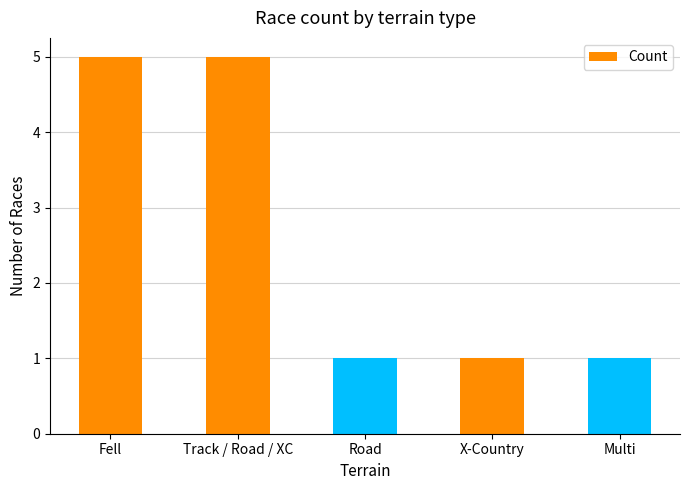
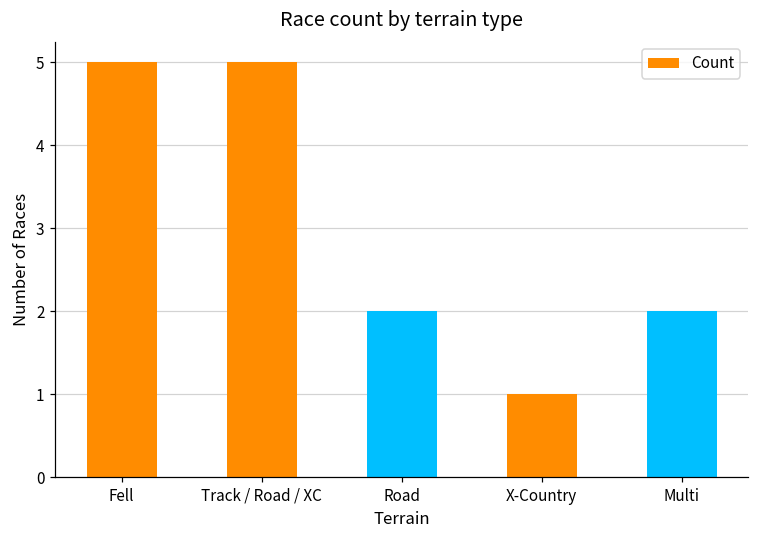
Road: 1 -> 2
Multi: 1 -> 2
